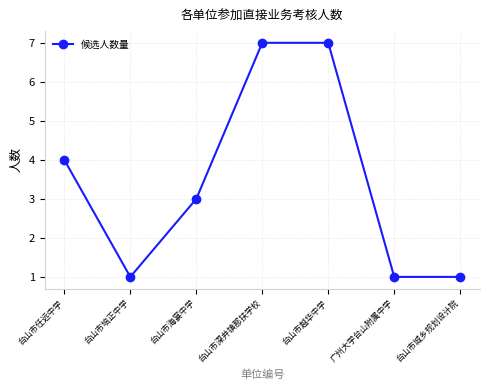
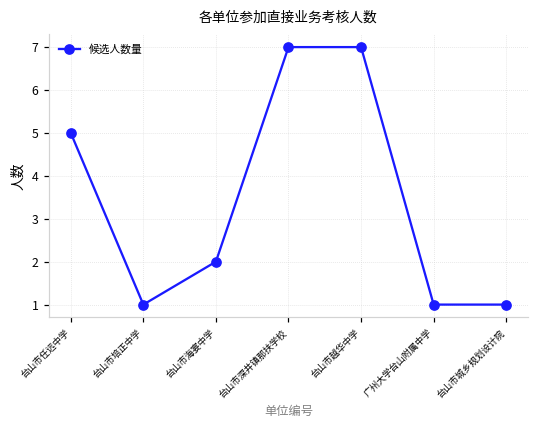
台山市任远中学: 4 -> 5
台山市海宴中学: 3 -> 2
